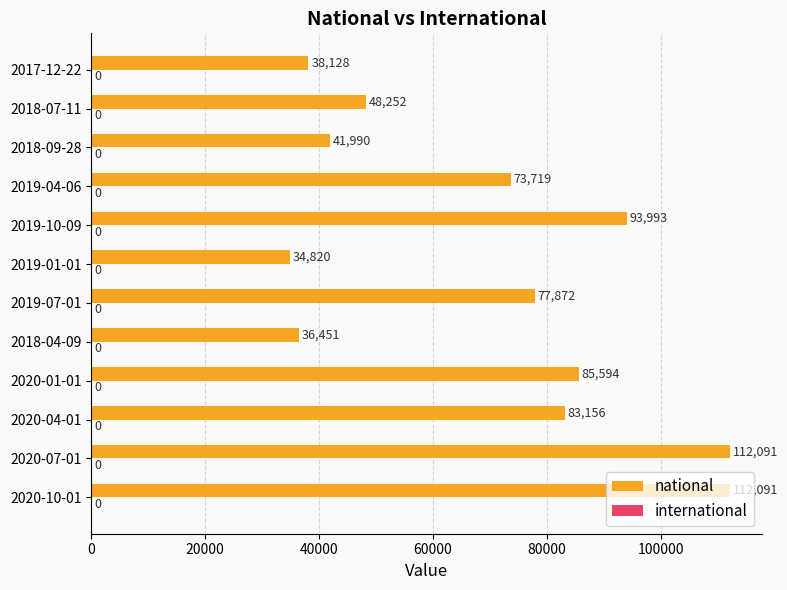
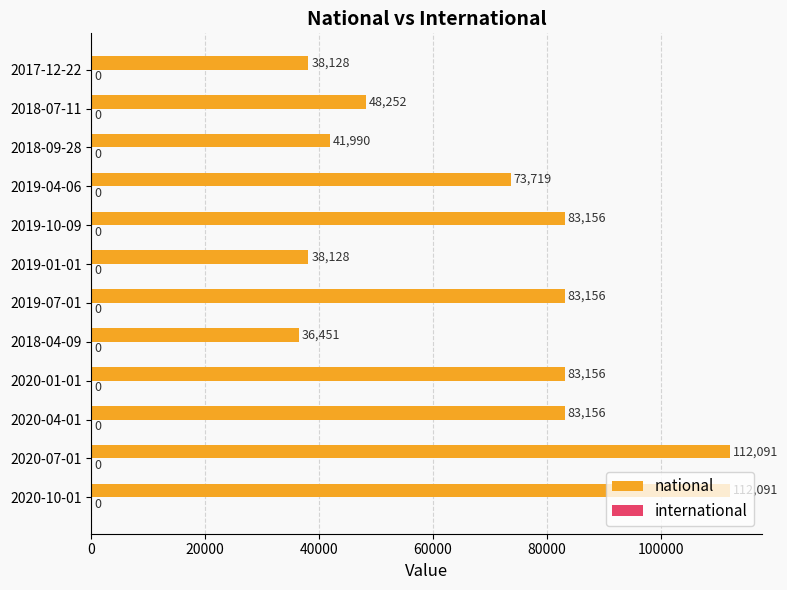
national, 2019-10-09: 93,993 -> 83,156
national, 2019-01-01: 34,820 -> 38,128
national, 2019-07-01: 77,872 -> 83,156
national, 2020-01-01: 85,594 -> 83,156
